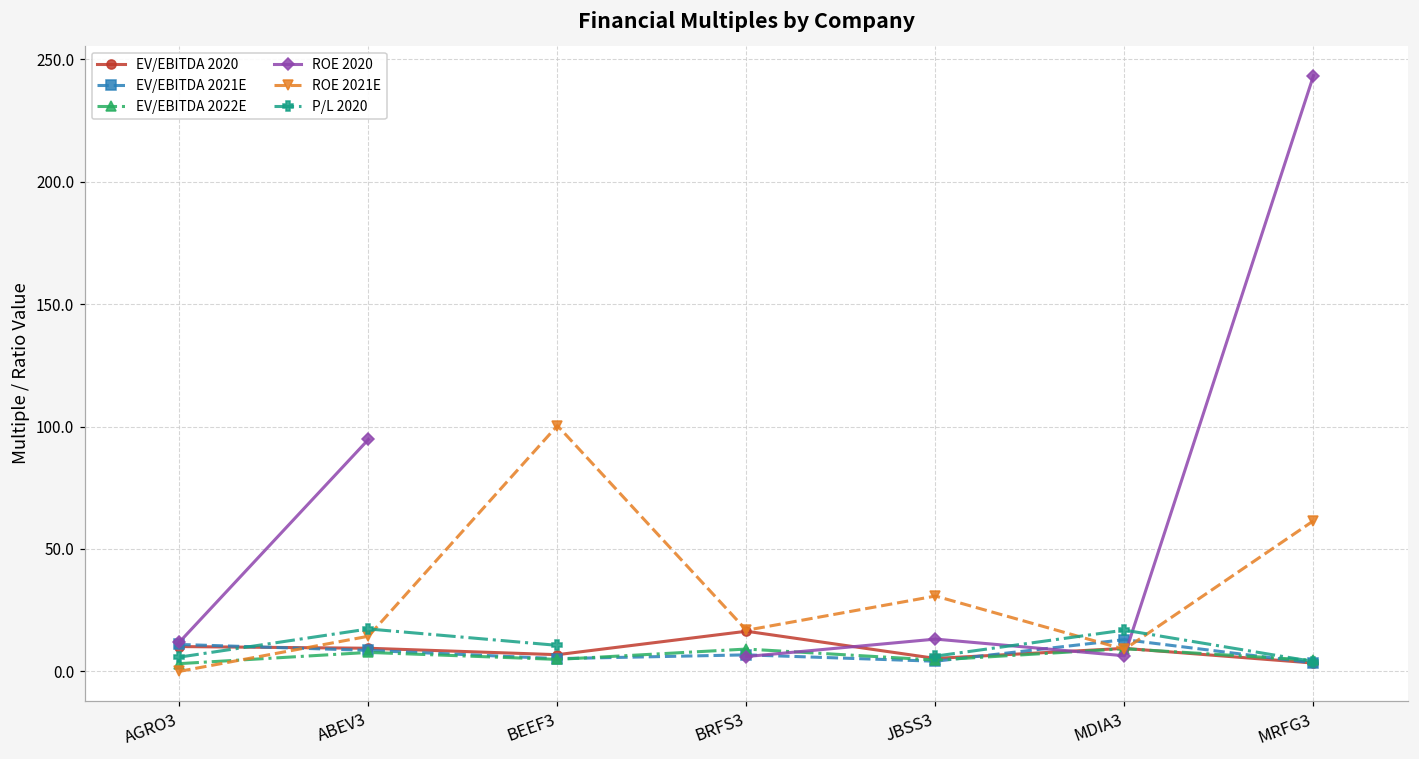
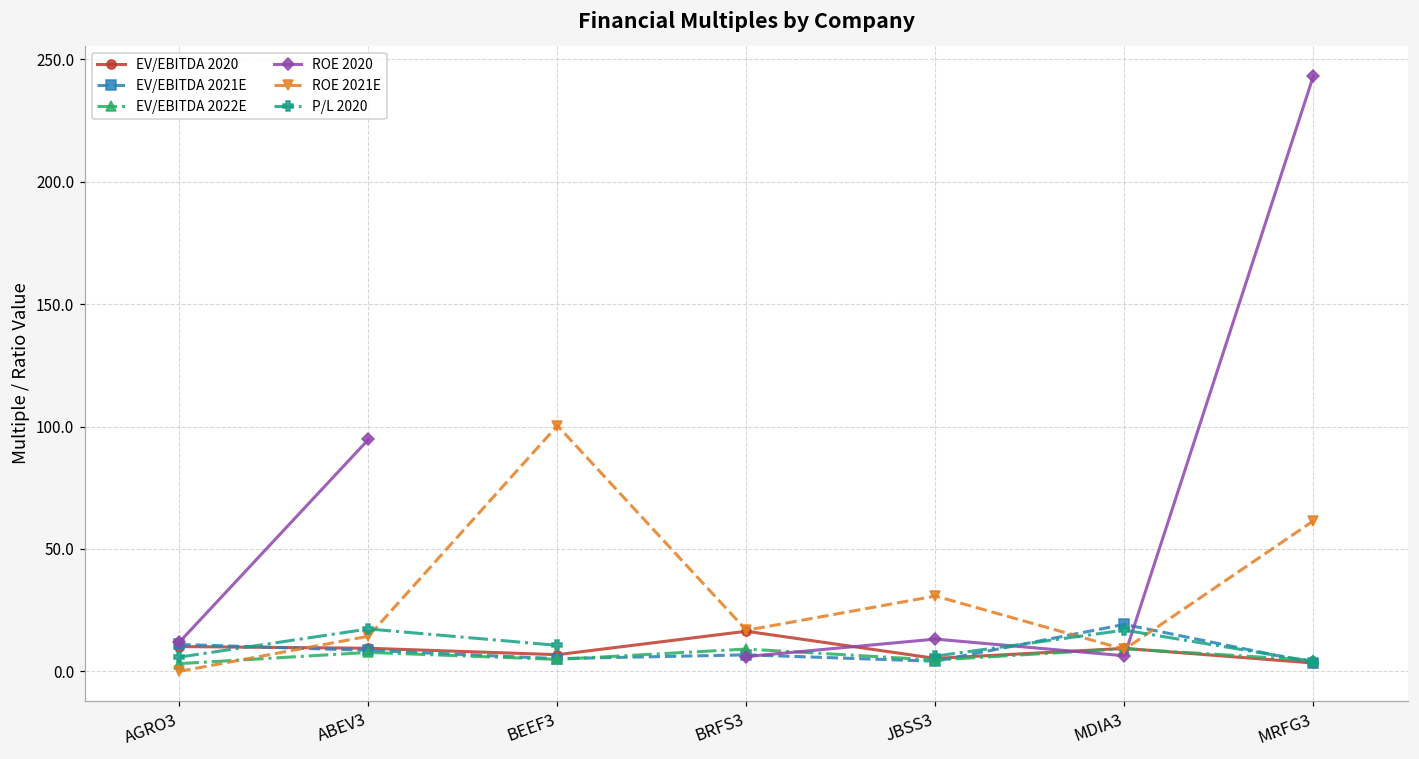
EV/EBITDA 2021E, MDIA3: 13 -> 19
